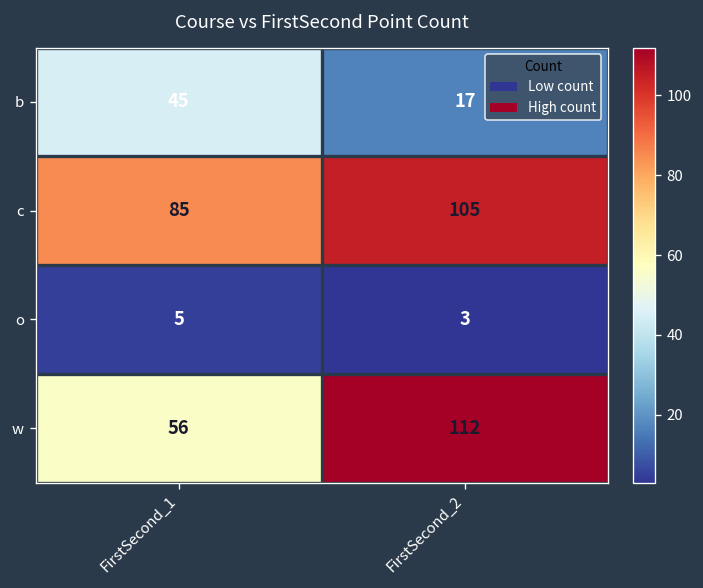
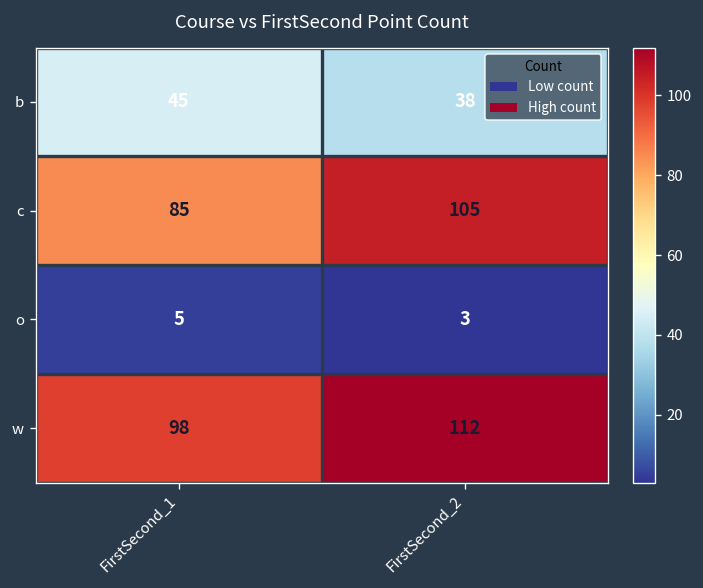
b, FirstSecond_2: 17 -> 38
w, FirstSecond_1: 56 -> 98
